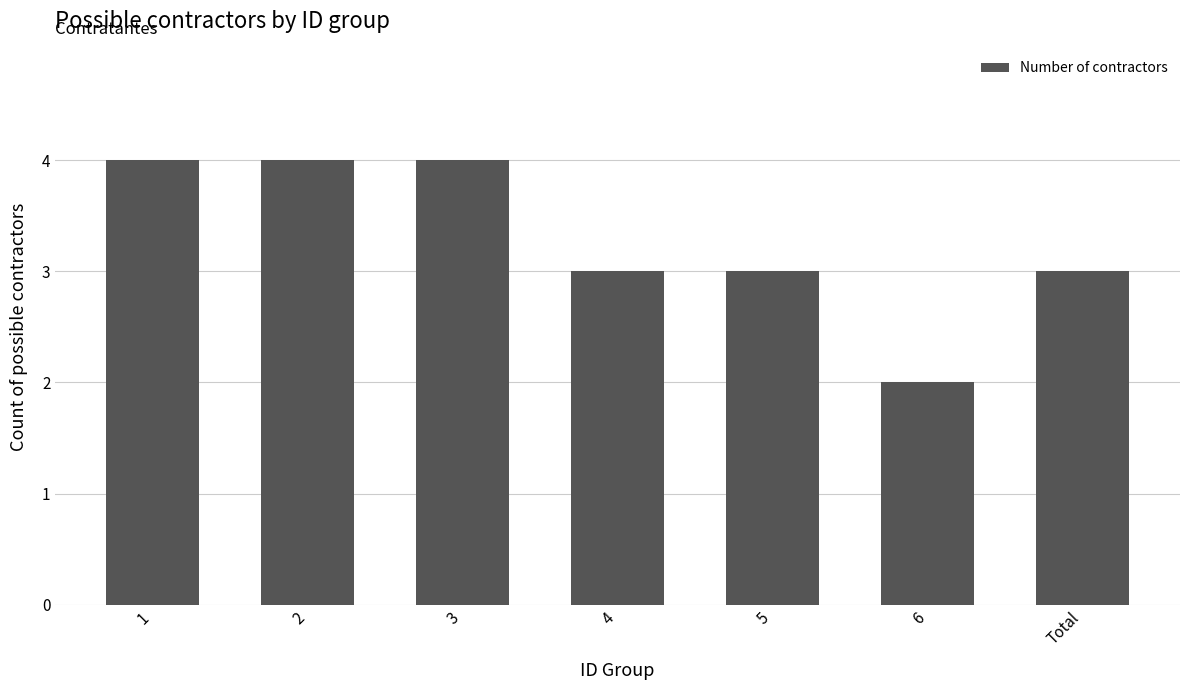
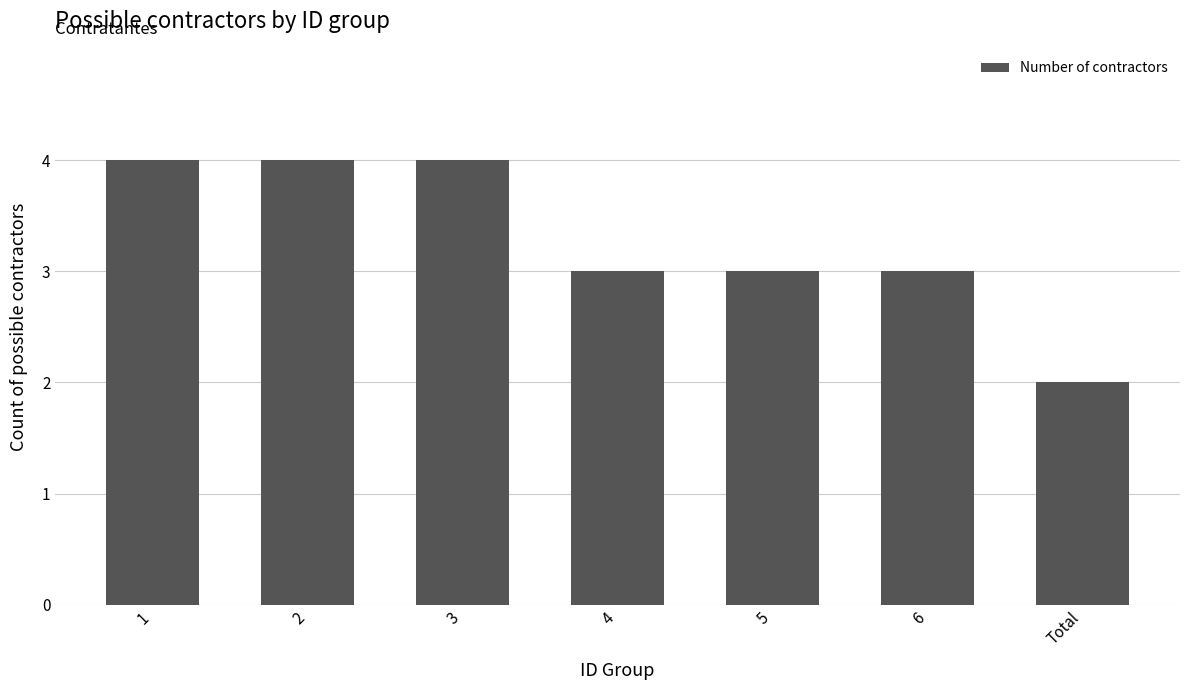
6: 2 -> 3
Total: 3 -> 2
